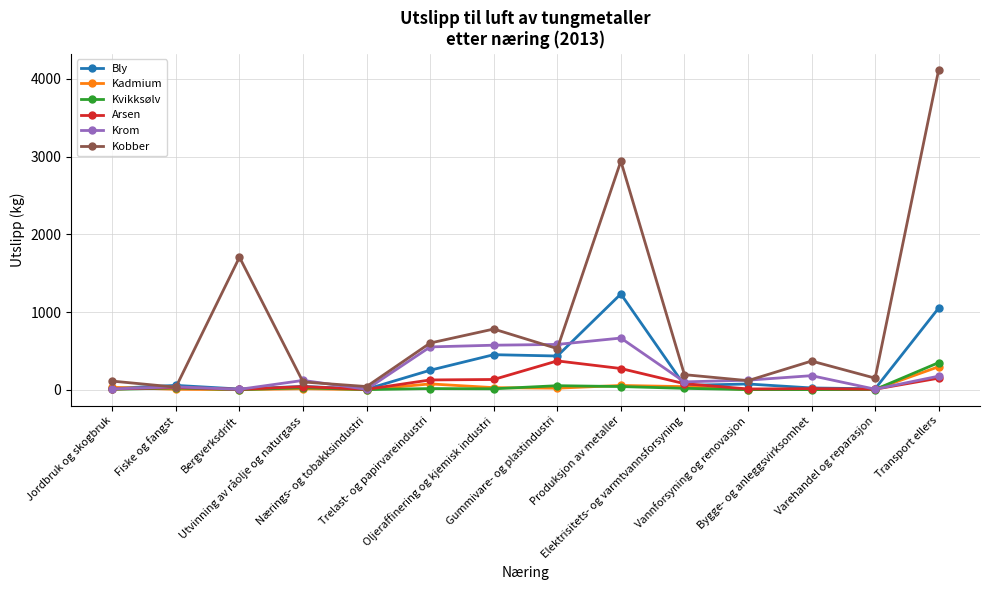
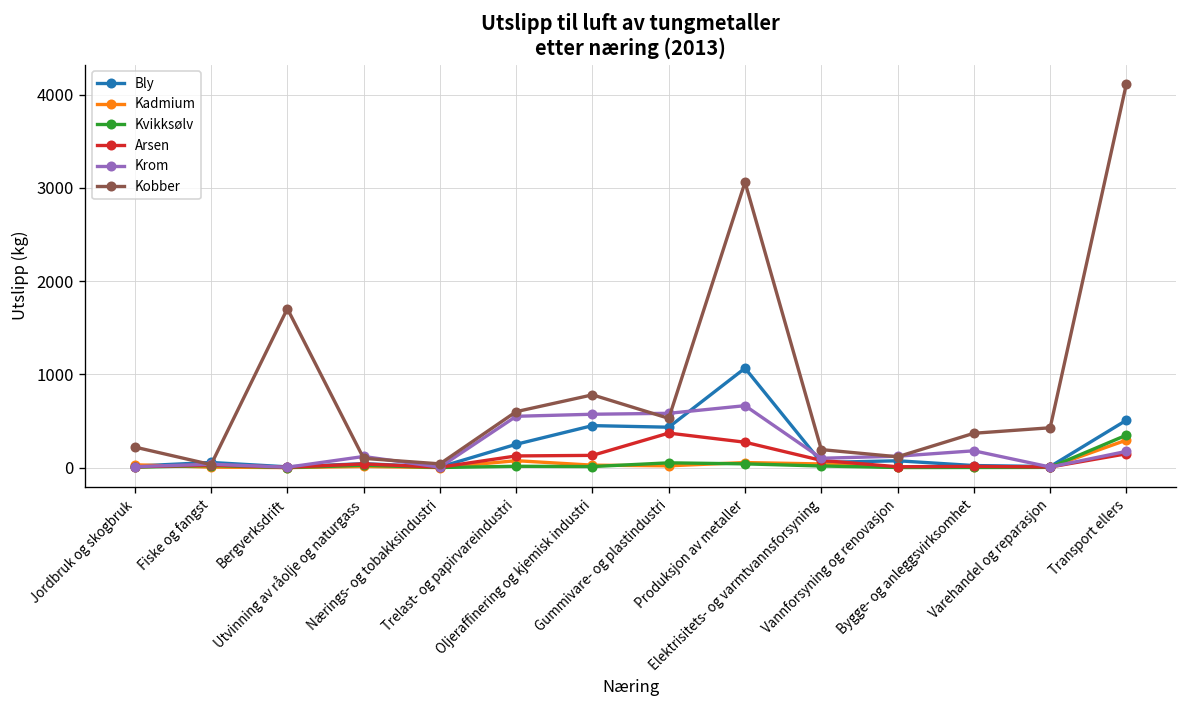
Kobber, Jordbruk og skogbruk: 100 -> 200
Bly, Produksjon av metaller: 1200 -> 1100
Kobber, Produksjon av metaller: 2900 -> 3100
Kobber, Varehandel og reparasjon: 100 -> 400
Bly, Transport ellers: 1100 -> 500
